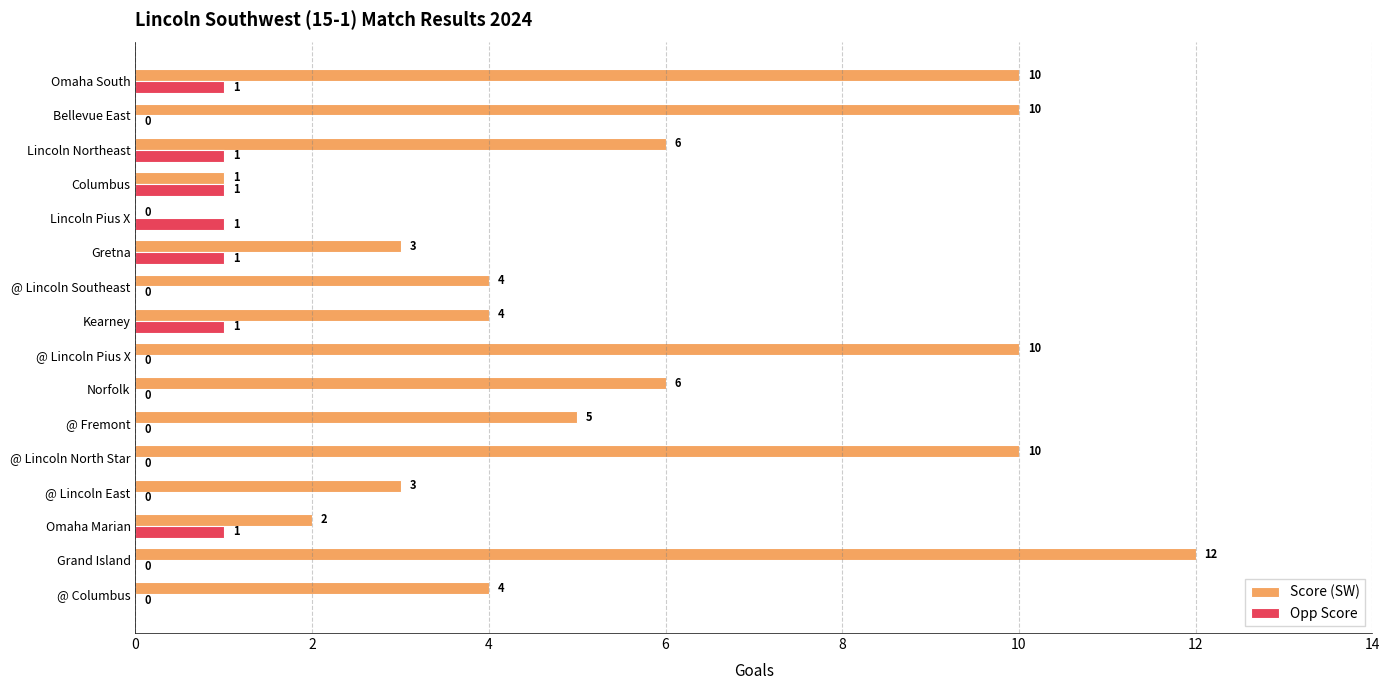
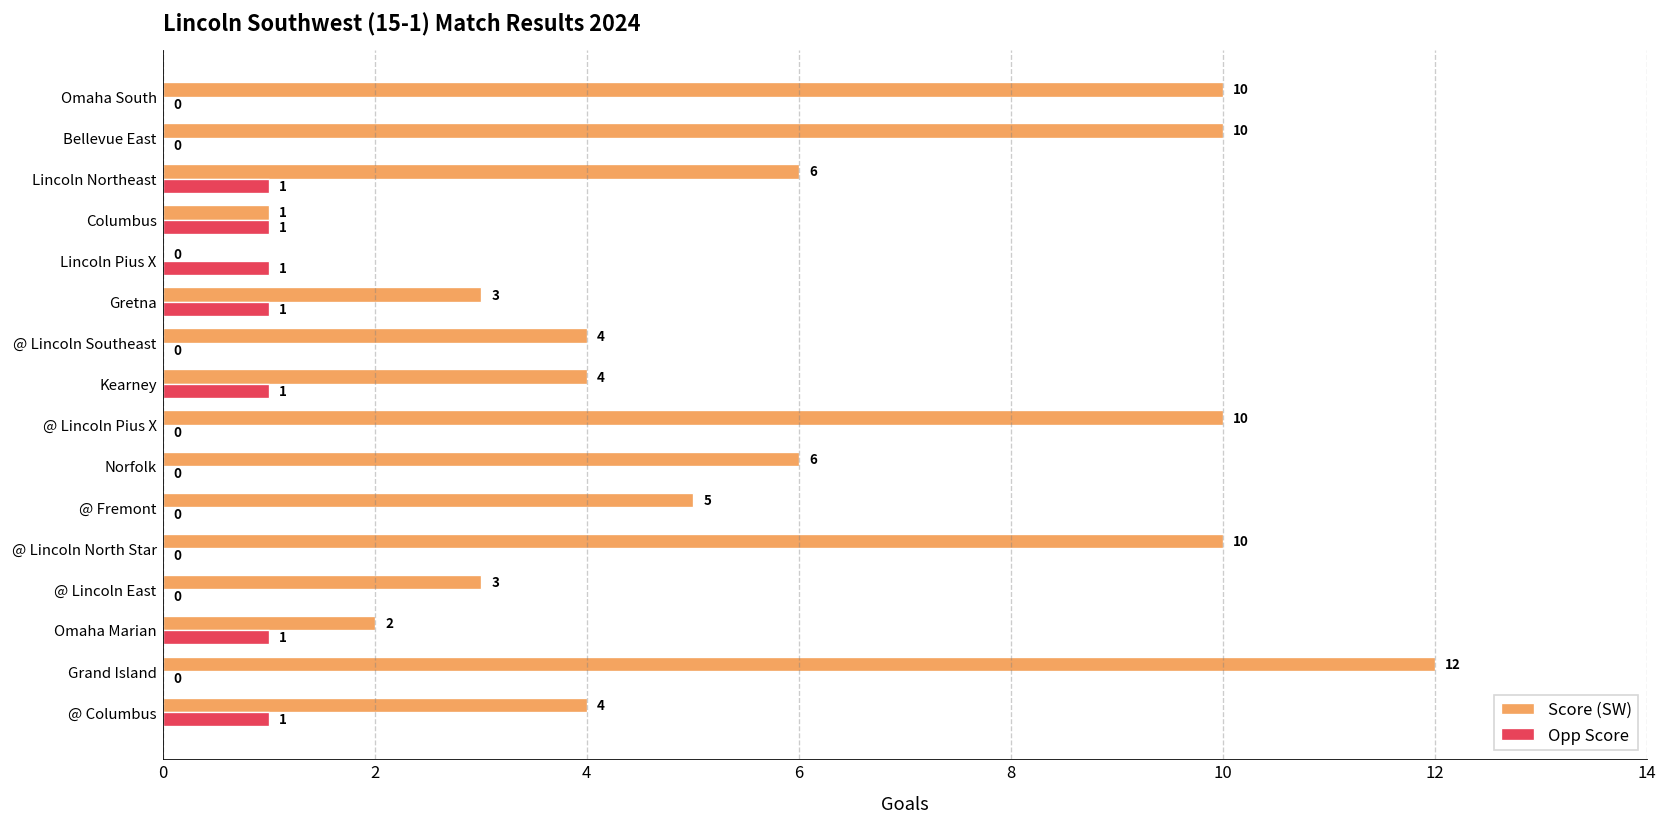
Opp Score, Omaha South: 1 -> 0
Opp Score, @ Columbus: 0 -> 1
